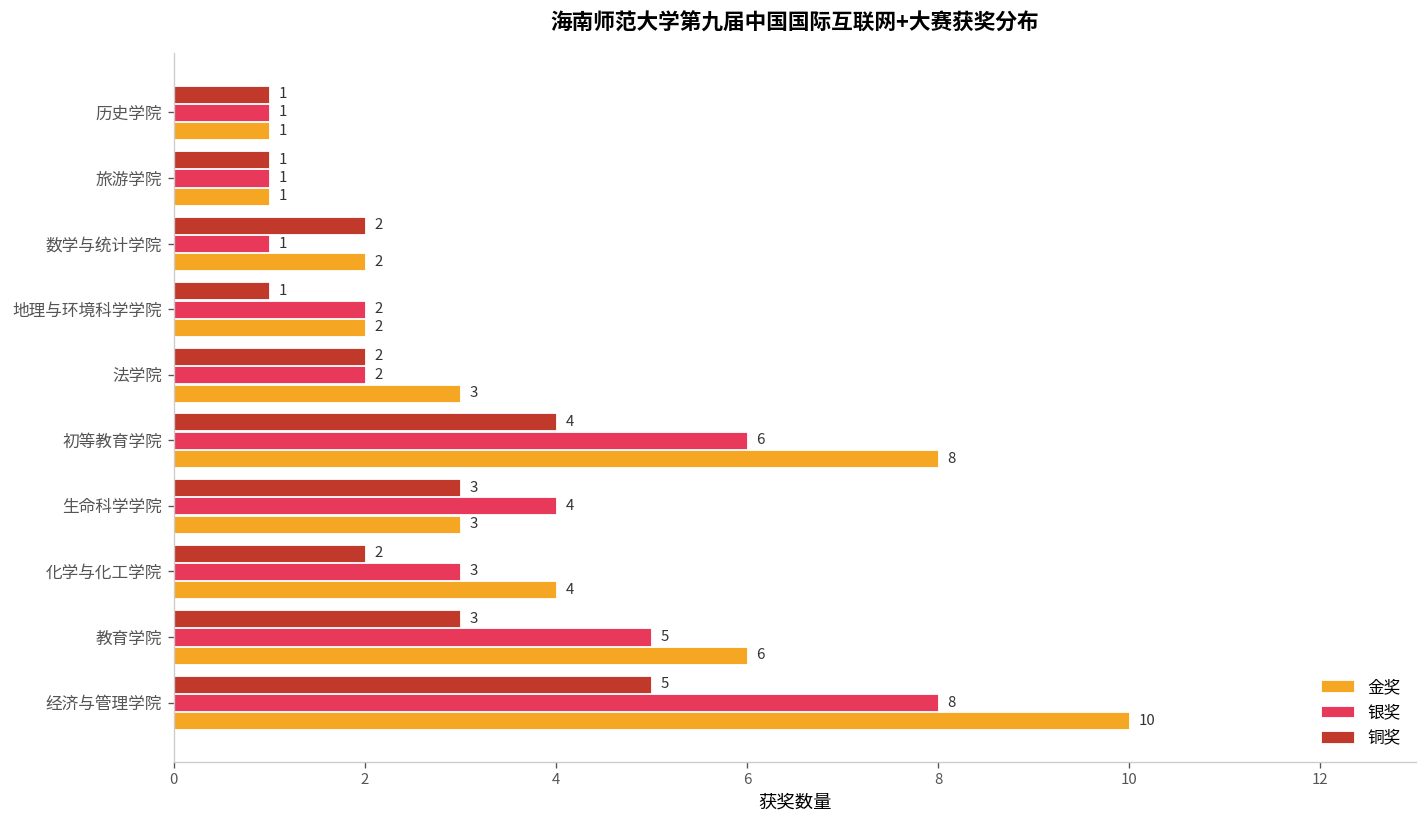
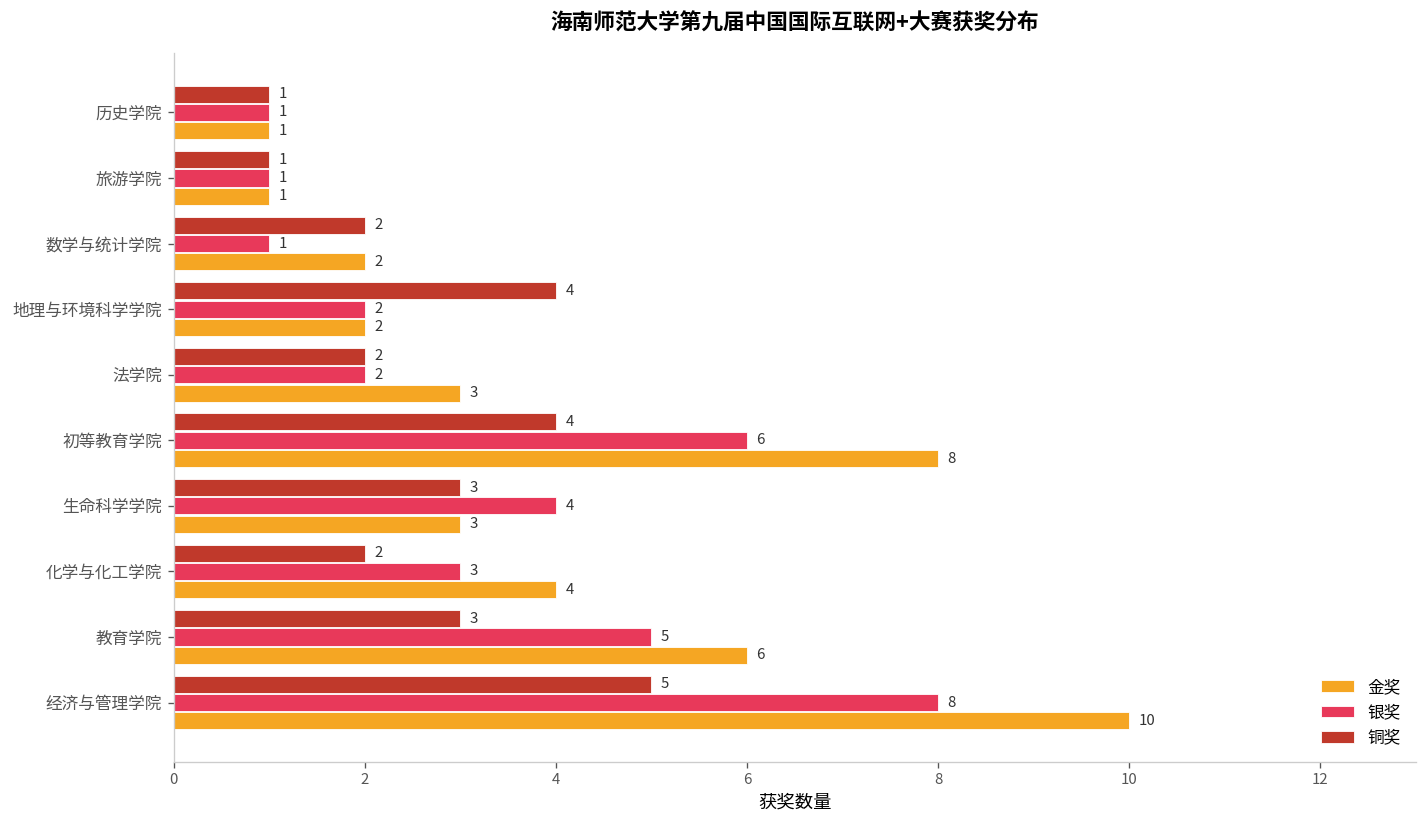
铜奖, 地理与环境科学学院: 1 -> 4
